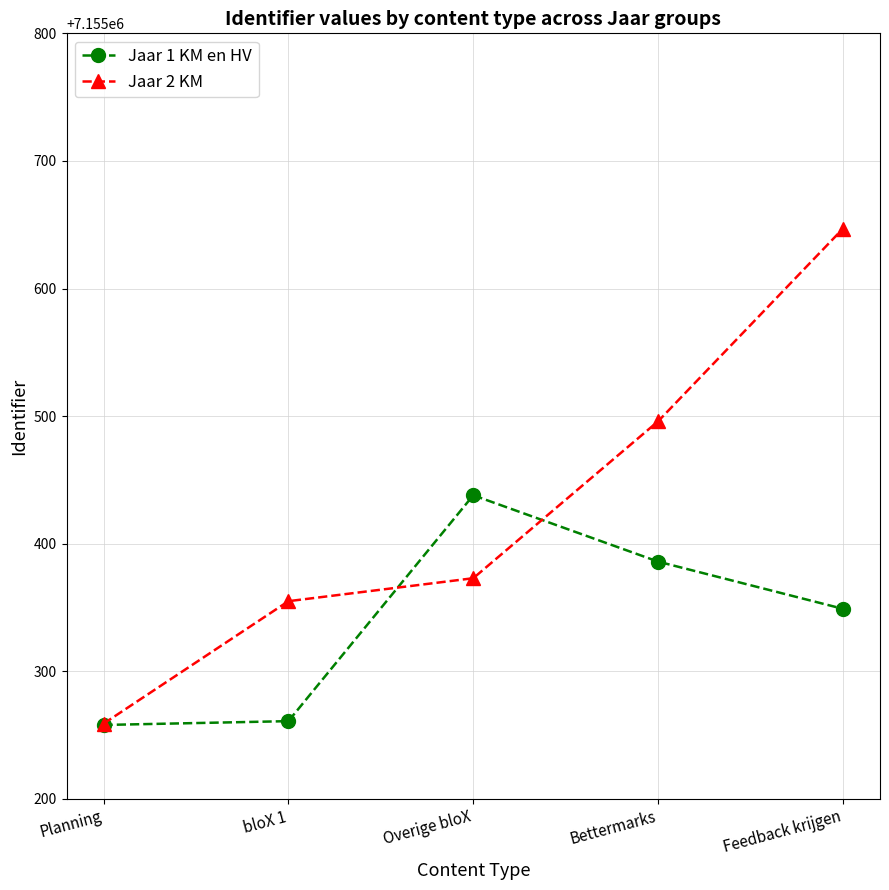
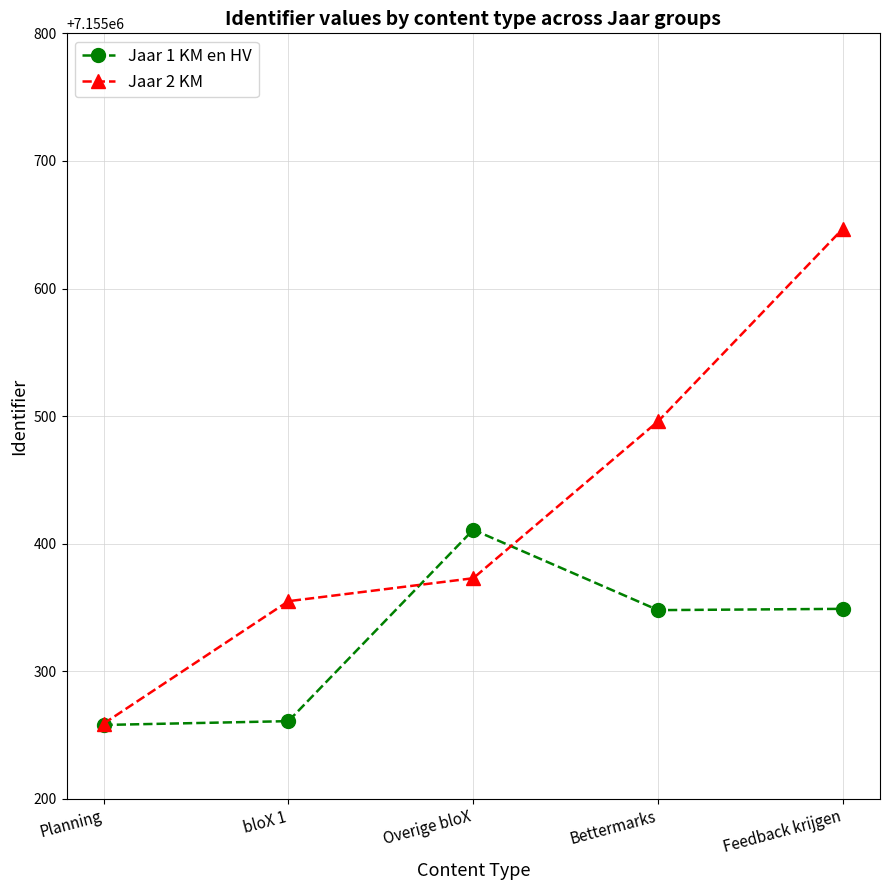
Jaar 1 KM en HV, Overige bloX: 7155438 -> 7155411
Jaar 1 KM en HV, Bettermarks: 7155386 -> 7155348
